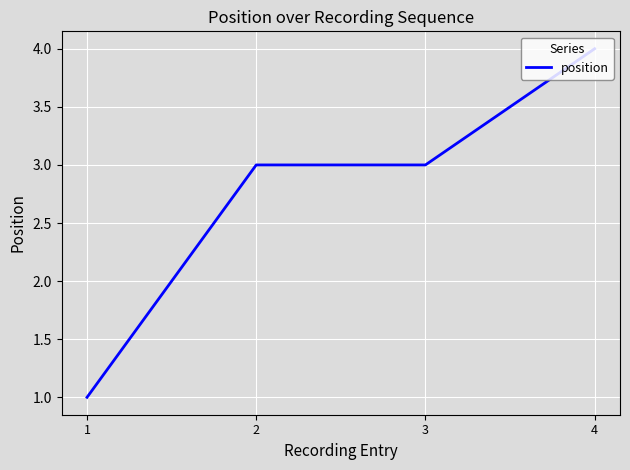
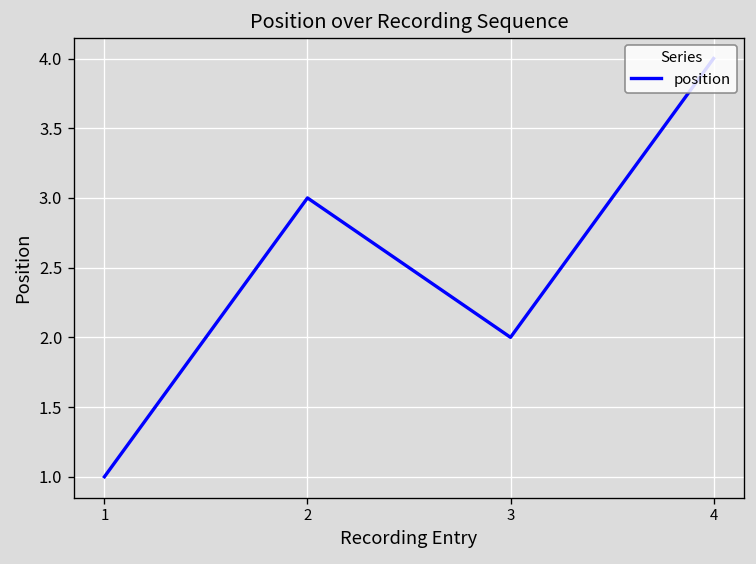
3: 3 -> 2
